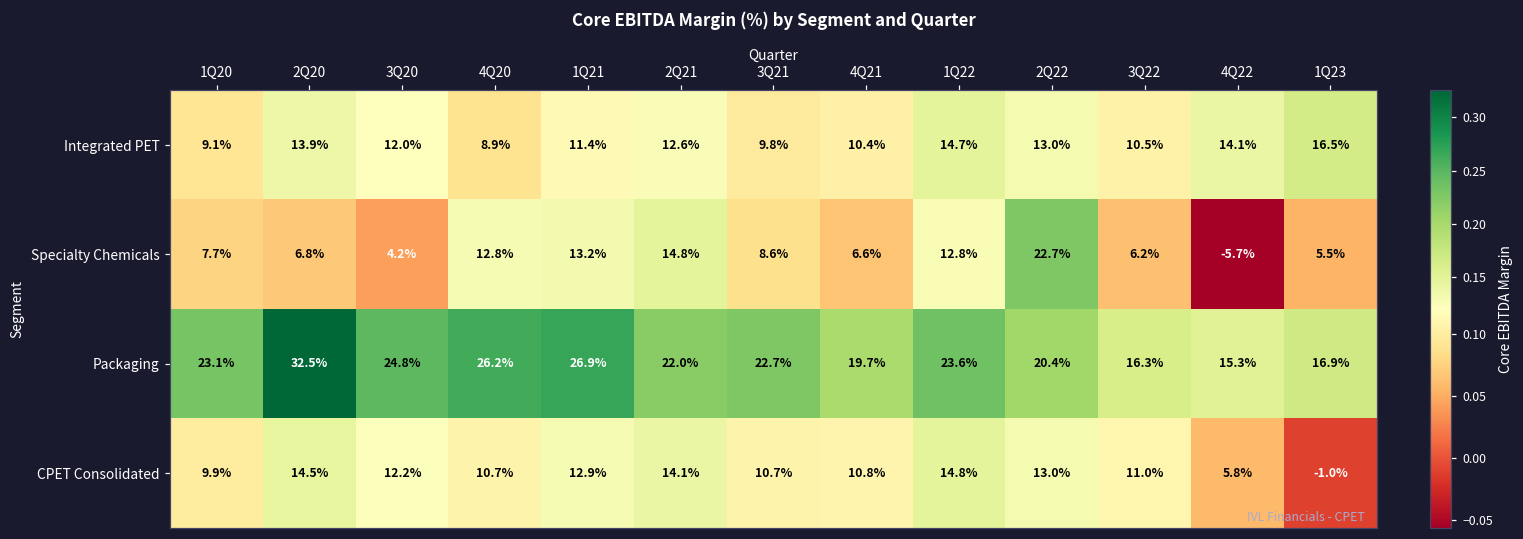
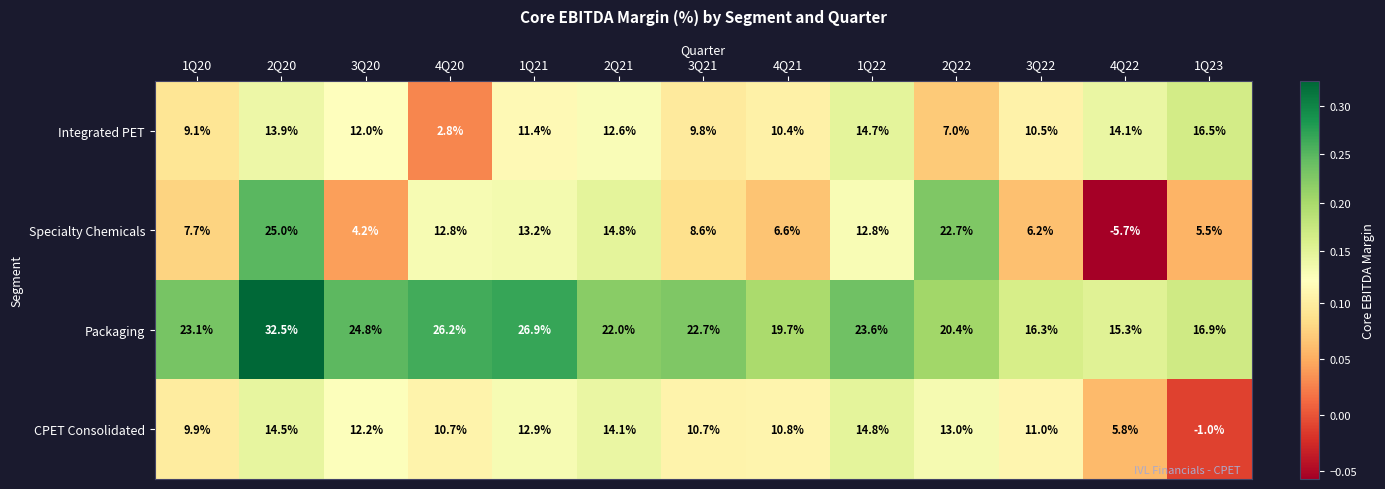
Integrated PET, 4Q20: 8.9% -> 2.8%
Integrated PET, 2Q22: 13.0% -> 7.0%
Specialty Chemicals, 2Q20: 6.8% -> 25.0%
